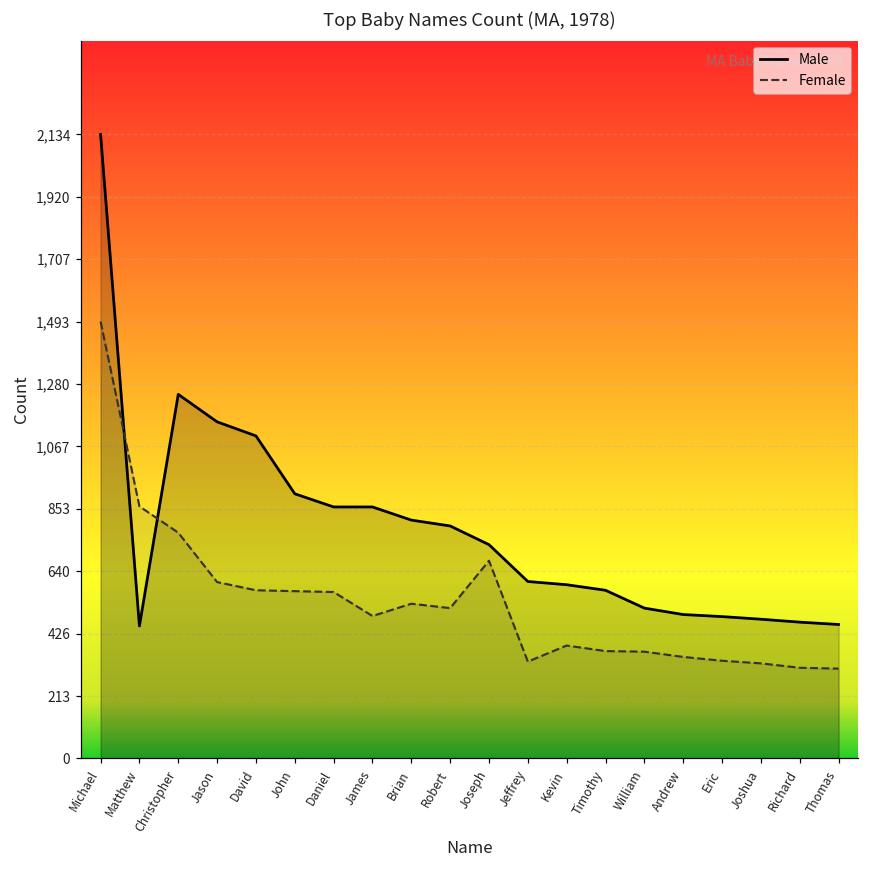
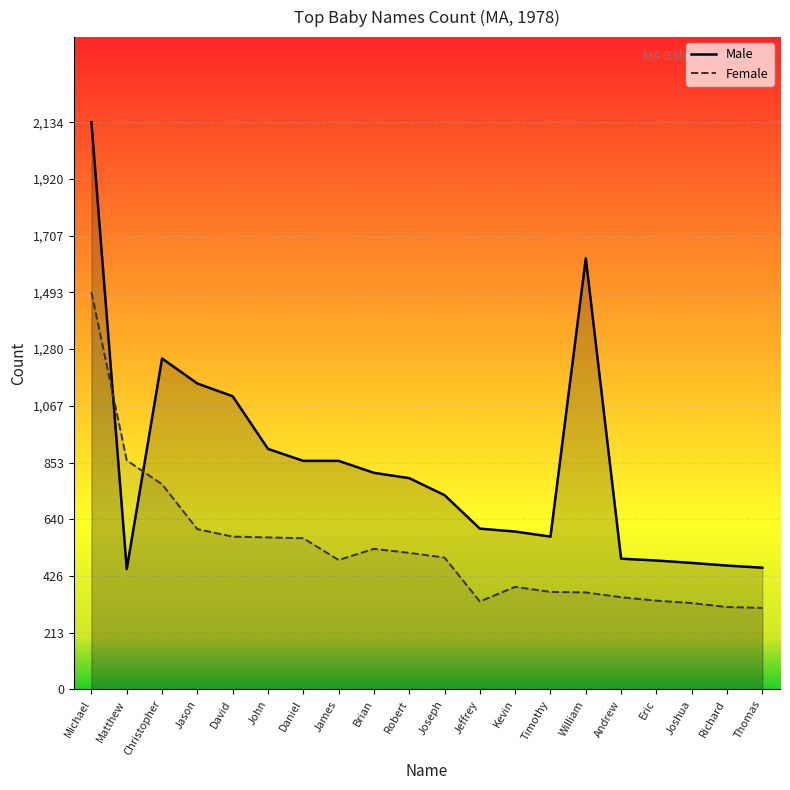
Female, Joseph: 680 -> 500
Male, William: 510 -> 1,620
